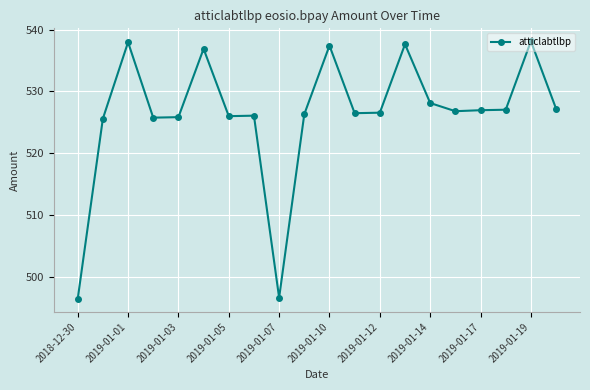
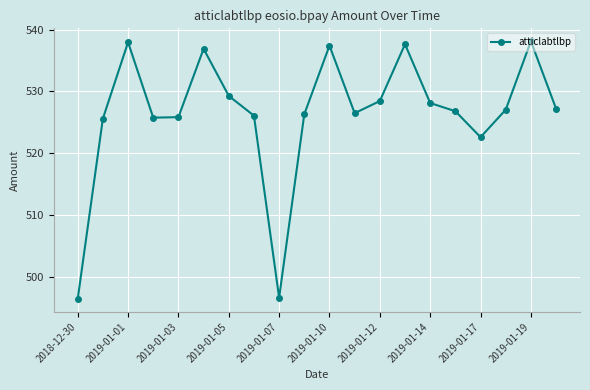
2019-01-05: 526 -> 529
2019-01-12: 527 -> 528
2019-01-17: 527 -> 523
